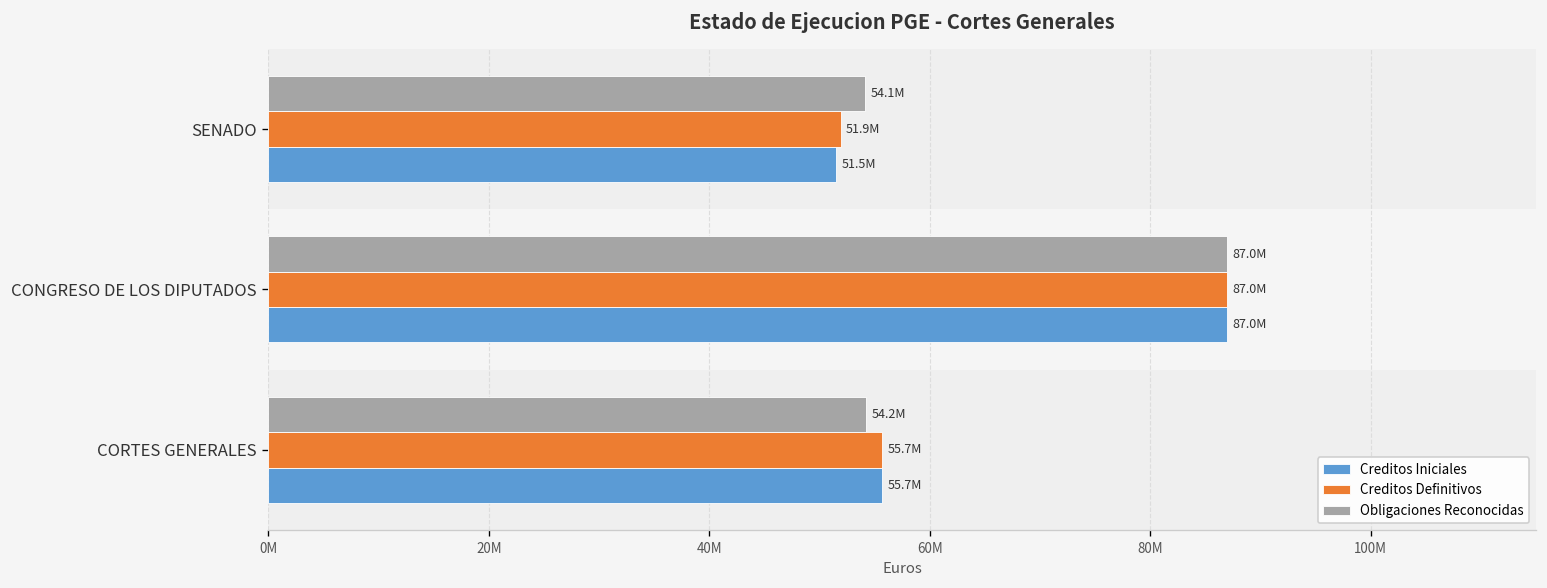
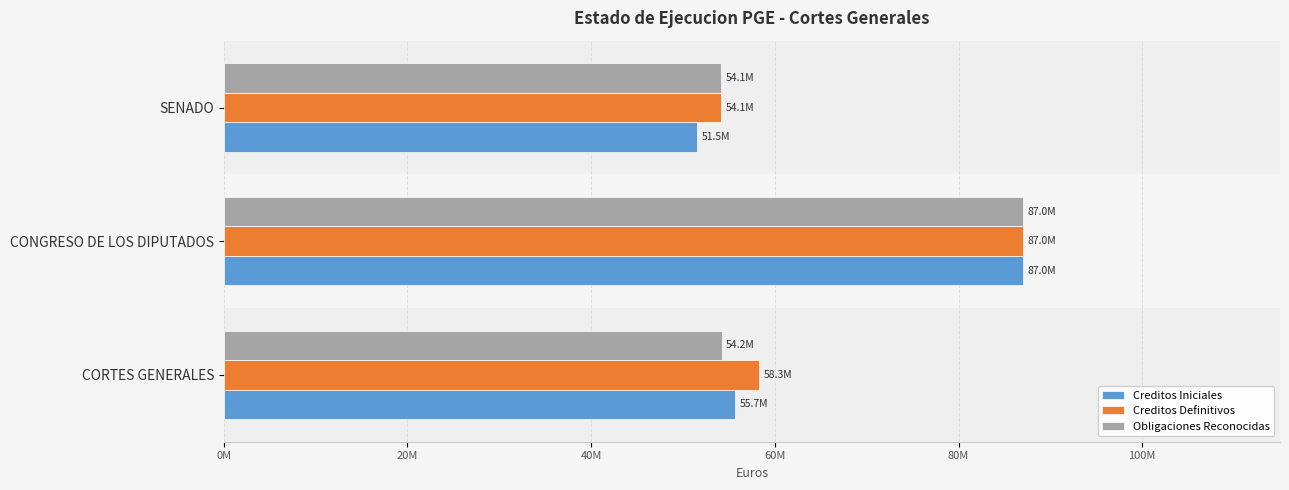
Creditos Definitivos, SENADO: 51.9M -> 54.1M
Creditos Definitivos, CORTES GENERALES: 55.7M -> 58.3M
